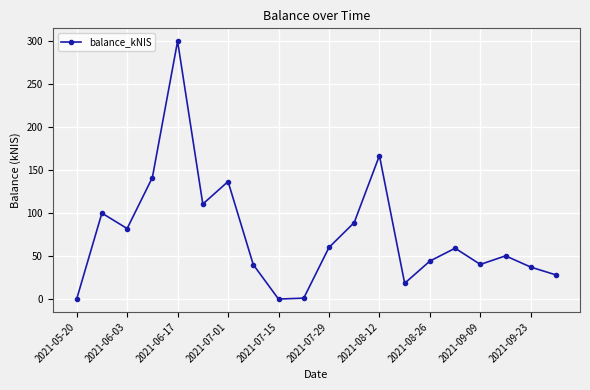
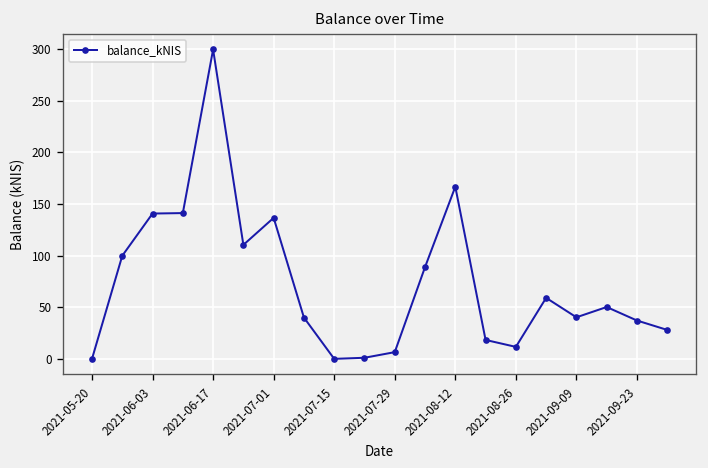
2021-06-03: 80 -> 140
2021-07-29: 60 -> 10
2021-08-26: 40 -> 10
